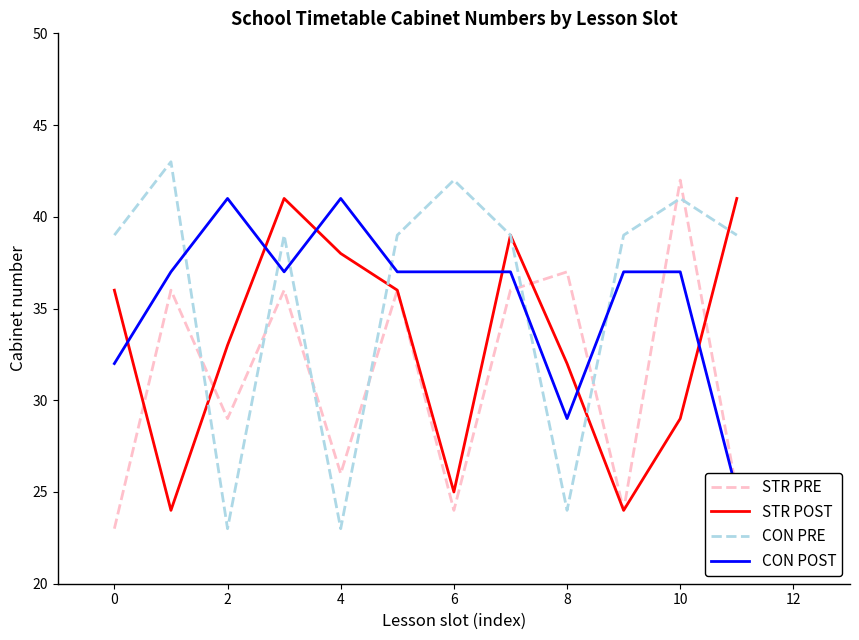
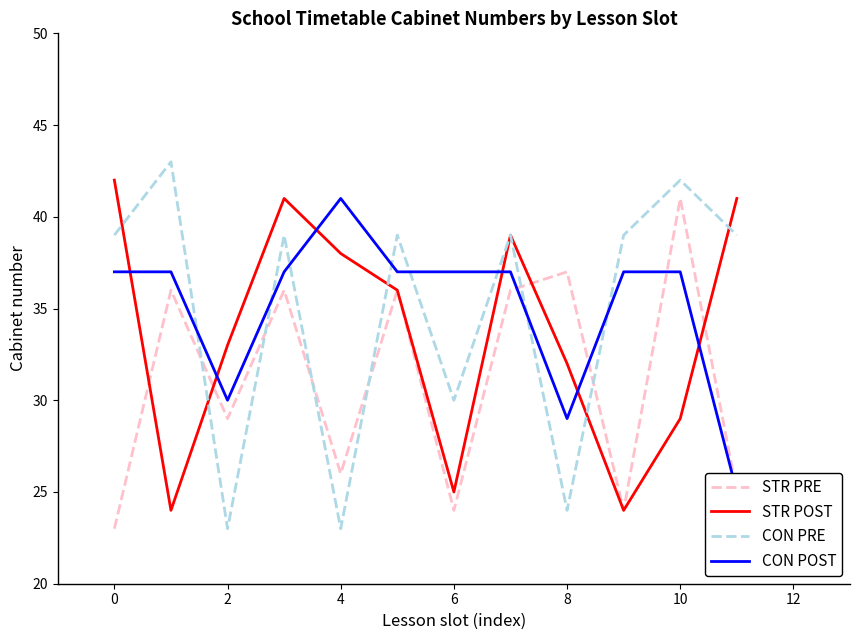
STR POST, 0: 36 -> 42
CON POST, 0: 32 -> 37
CON POST, 2: 41 -> 30
CON PRE, 6: 42 -> 30
STR PRE, 10: 42 -> 41
CON PRE, 10: 41 -> 42
